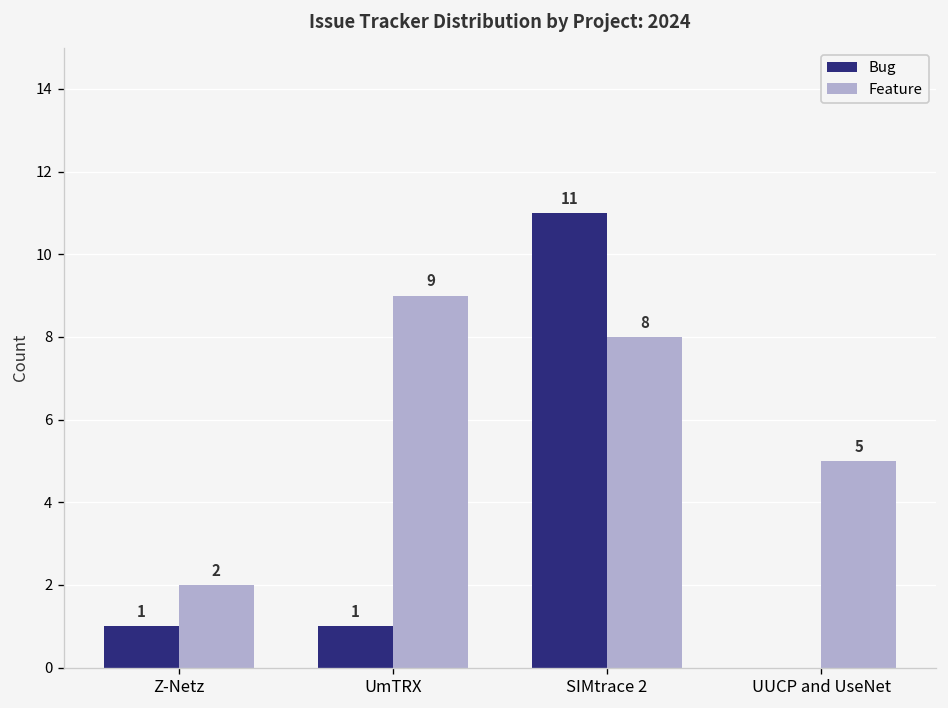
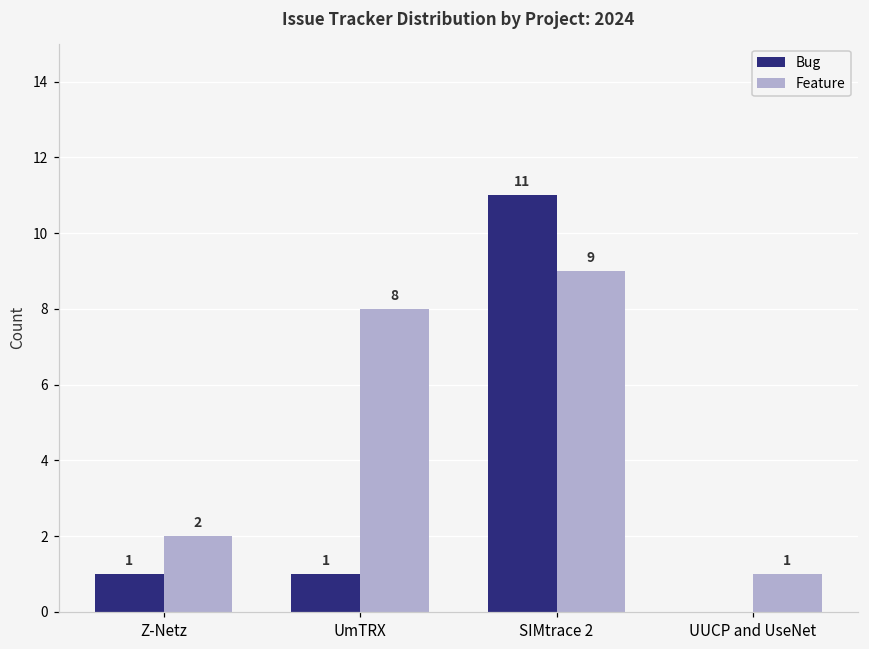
Feature, UmTRX: 9 -> 8
Feature, SIMtrace 2: 8 -> 9
Feature, UUCP and UseNet: 5 -> 1
